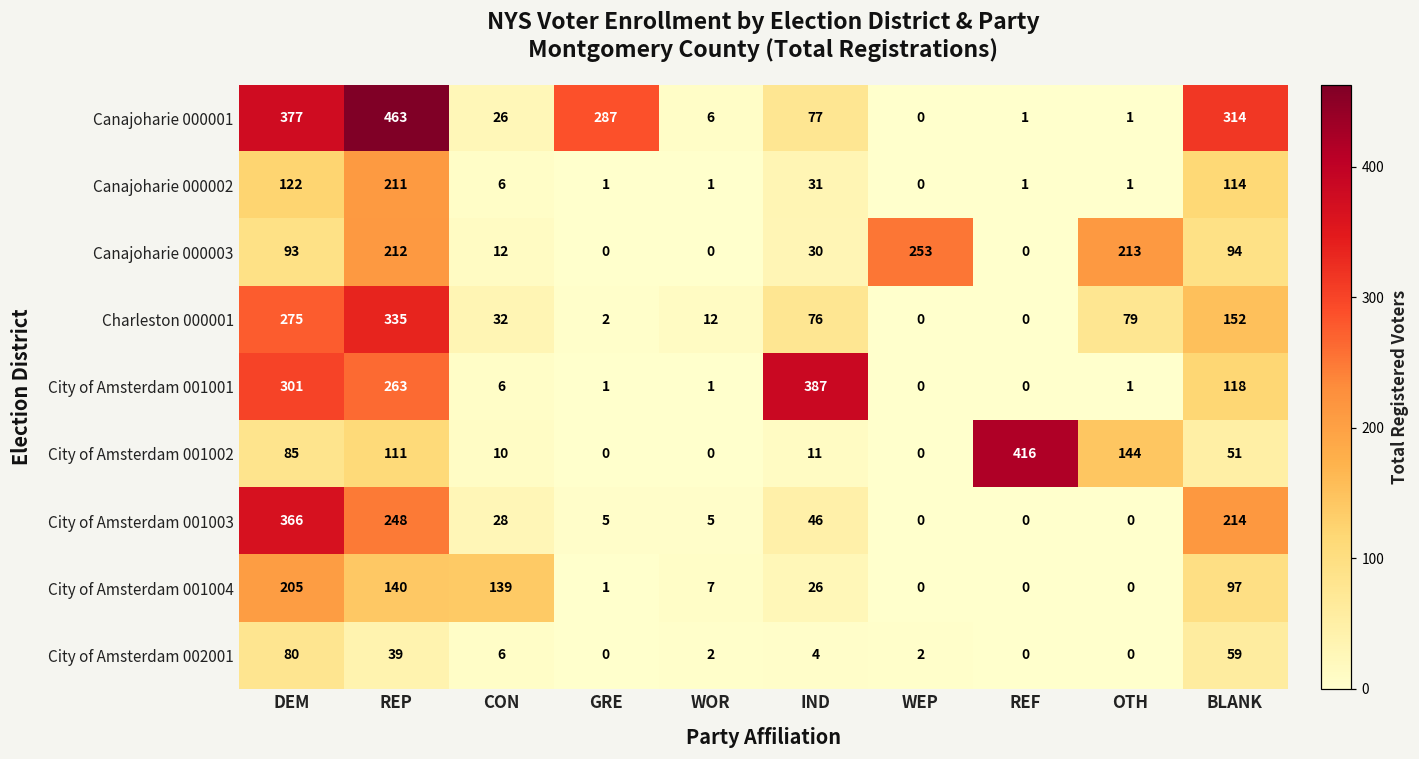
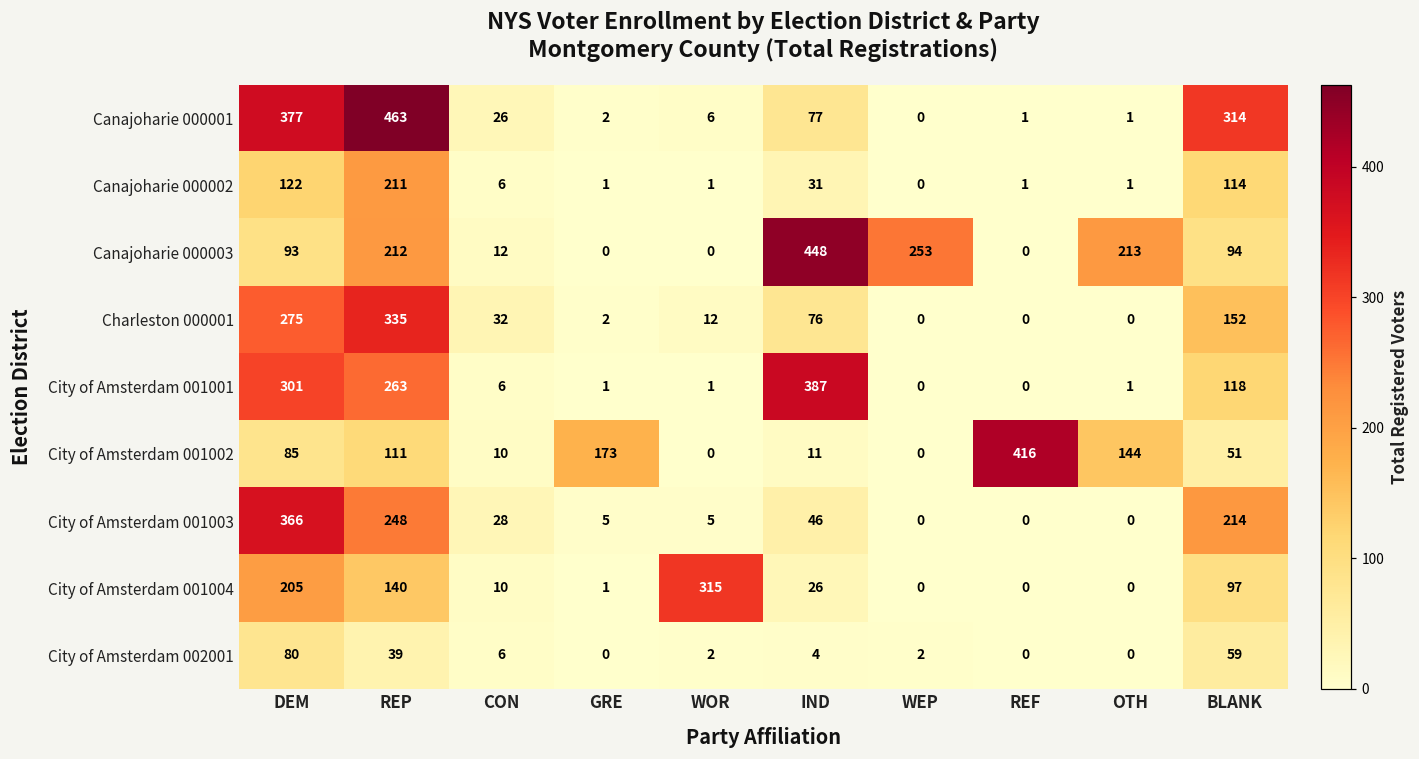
Canajoharie 000001, GRE: 287 -> 2
Canajoharie 000003, IND: 30 -> 448
Charleston 000001, OTH: 79 -> 0
City of Amsterdam 001002, GRE: 0 -> 173
City of Amsterdam 001004, CON: 139 -> 10
City of Amsterdam 001004, WOR: 7 -> 315
